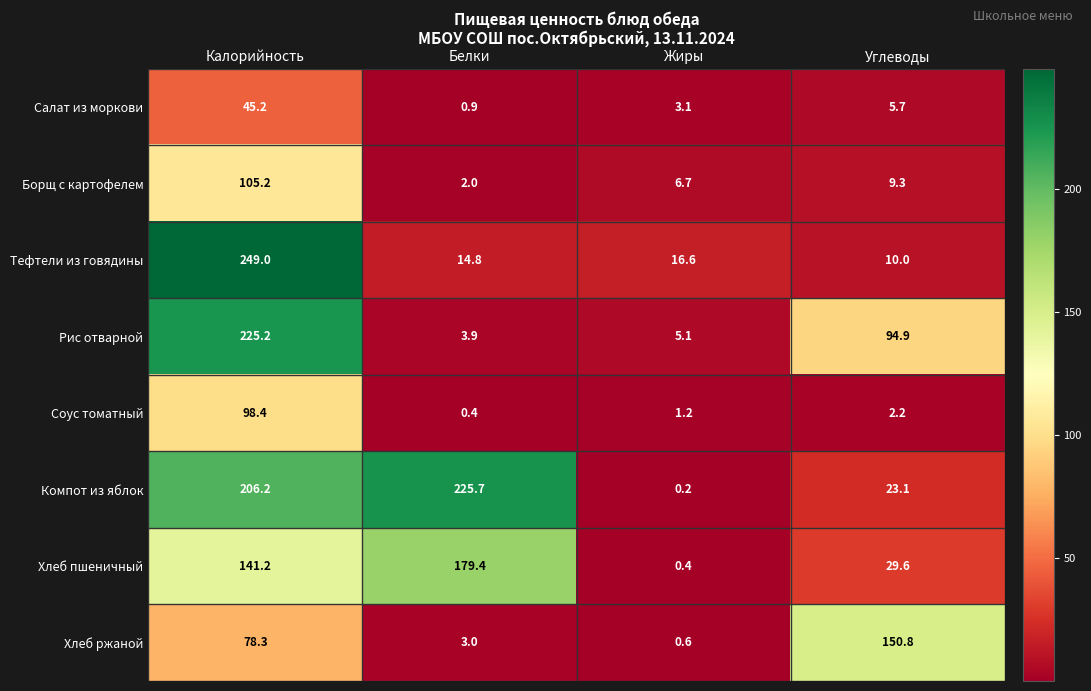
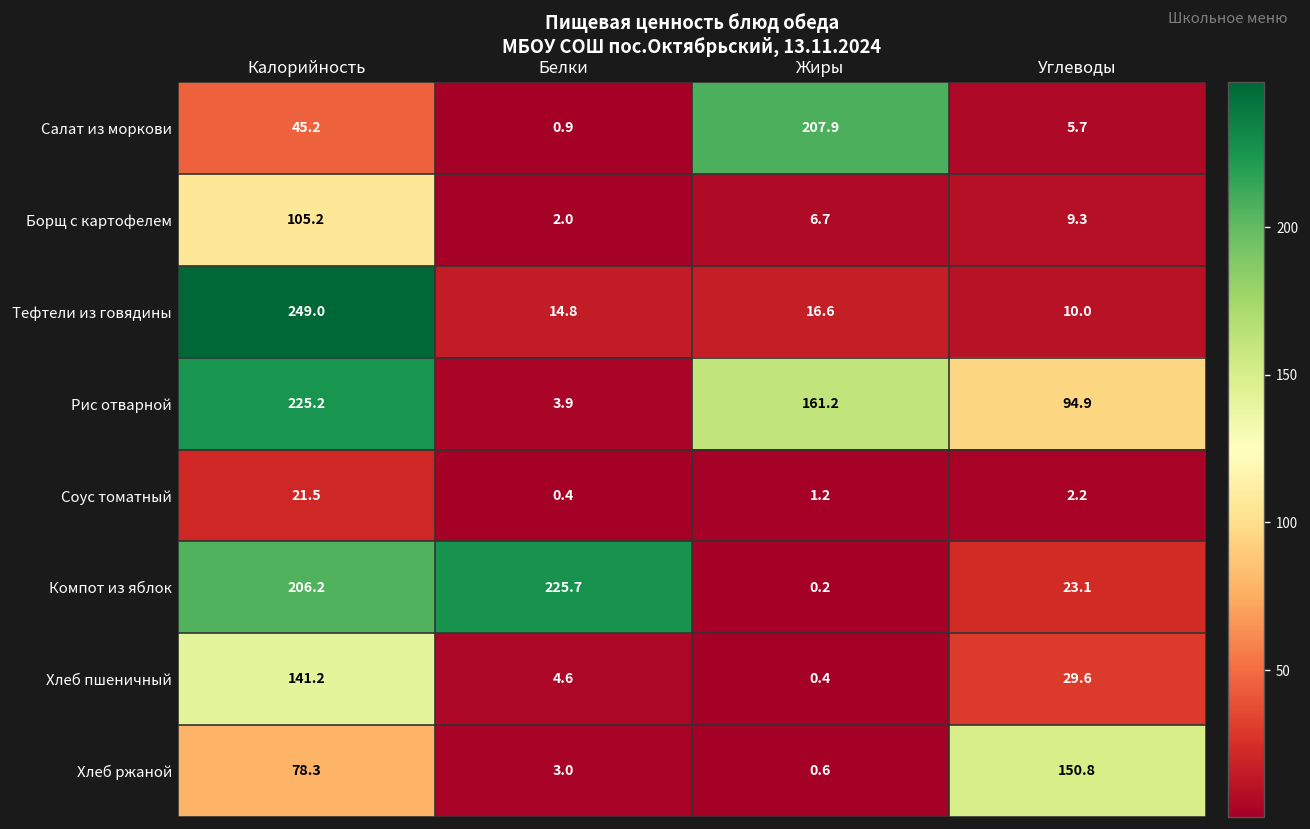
Салат из моркови, Жиры: 3.1 -> 207.9
Рис отварной, Жиры: 5.1 -> 161.2
Соус томатный, Калорийность: 98.4 -> 21.5
Хлеб пшеничный, Белки: 179.4 -> 4.6
